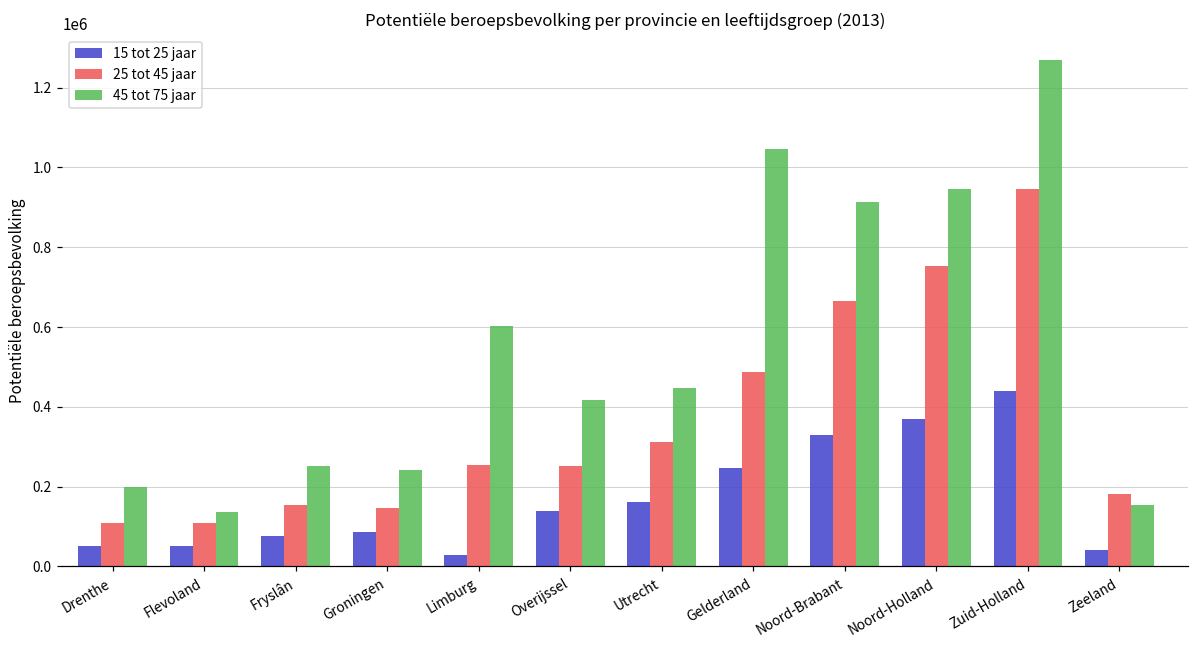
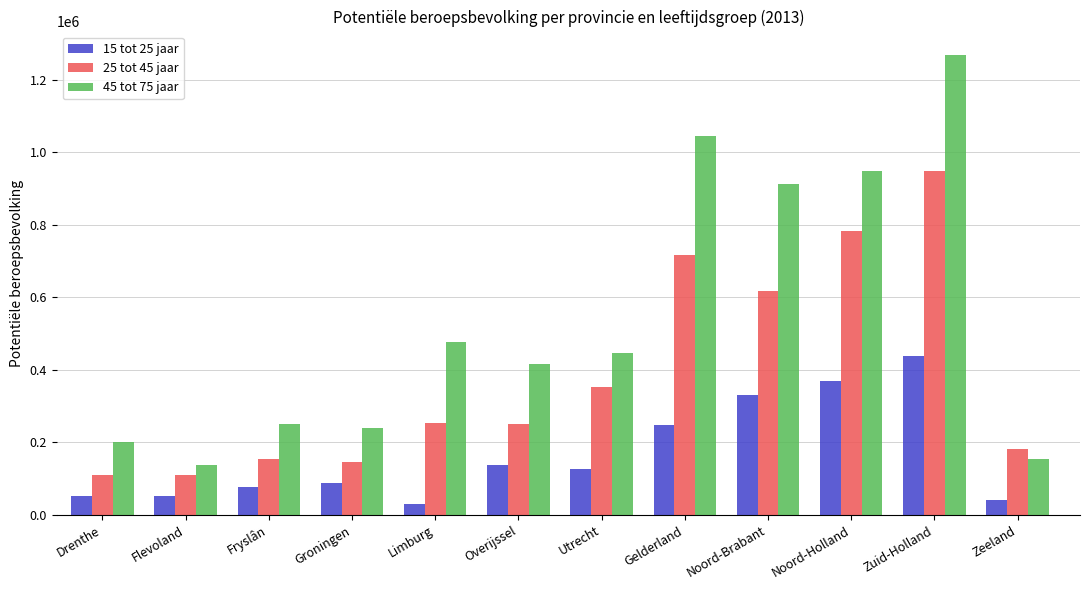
45 tot 75 jaar, Limburg: 600000 -> 480000
15 tot 25 jaar, Utrecht: 160000 -> 130000
25 tot 45 jaar, Utrecht: 310000 -> 350000
25 tot 45 jaar, Gelderland: 490000 -> 720000
25 tot 45 jaar, Noord-Brabant: 670000 -> 620000
25 tot 45 jaar, Noord-Holland: 750000 -> 780000
